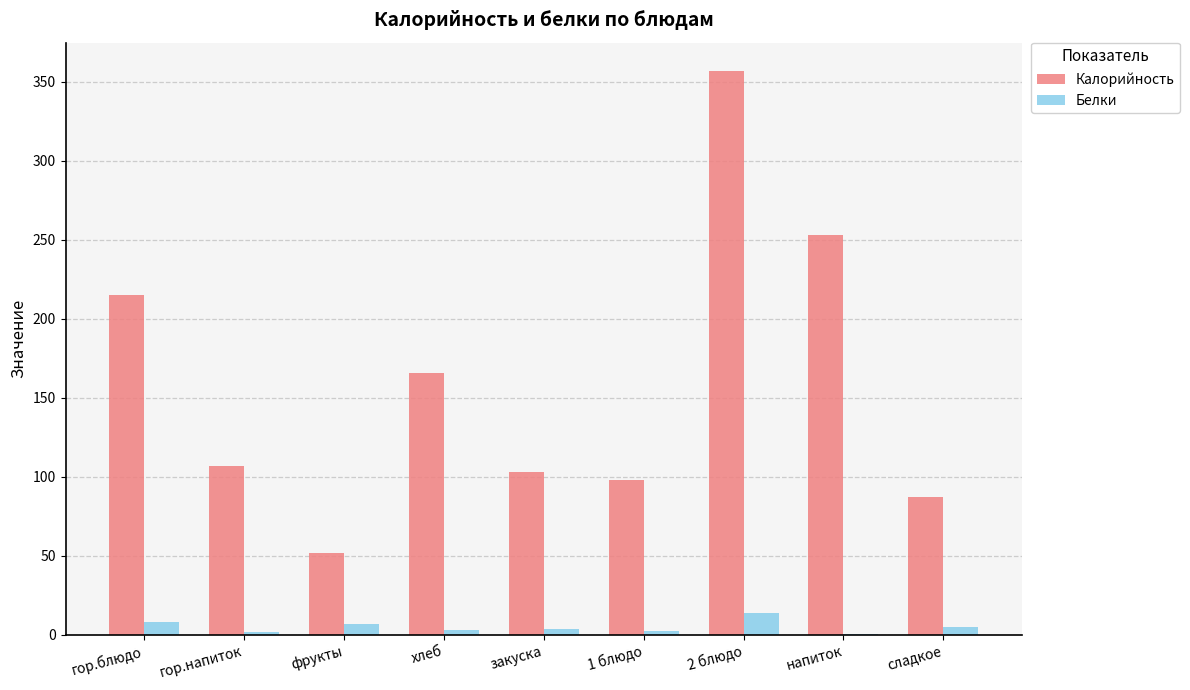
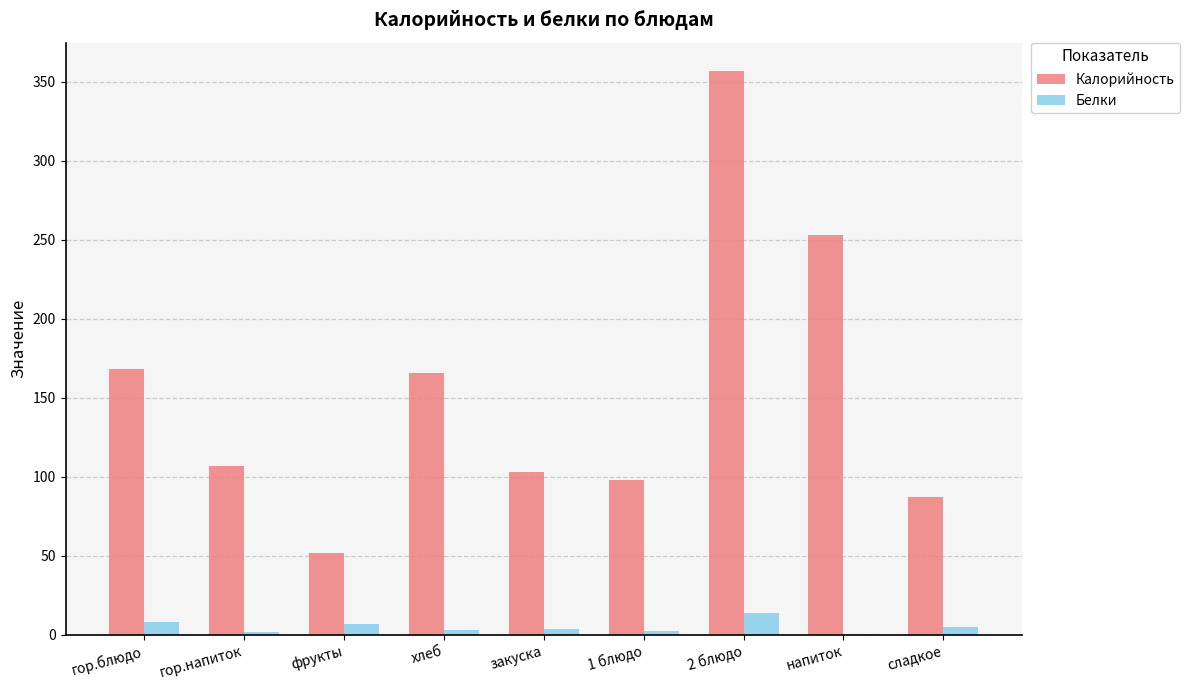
Калорийность, гор.блюдо: 215 -> 168
